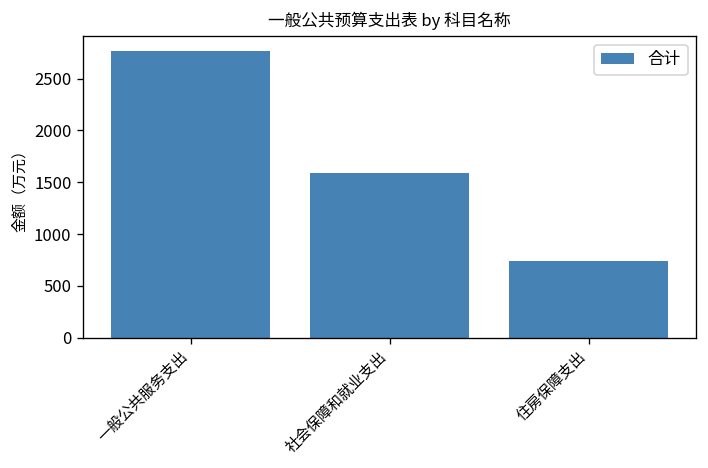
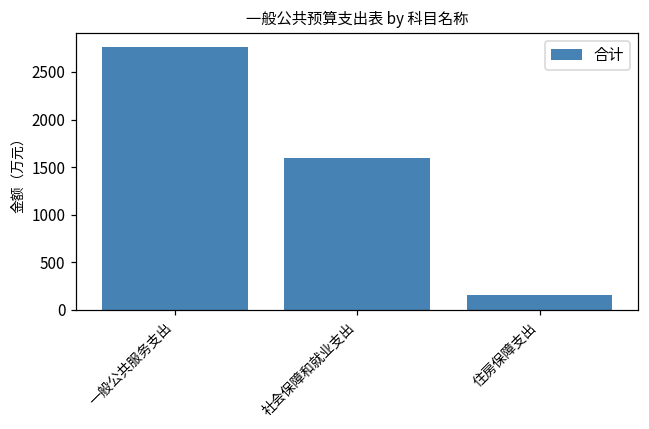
住房保障支出: 700 -> 200
